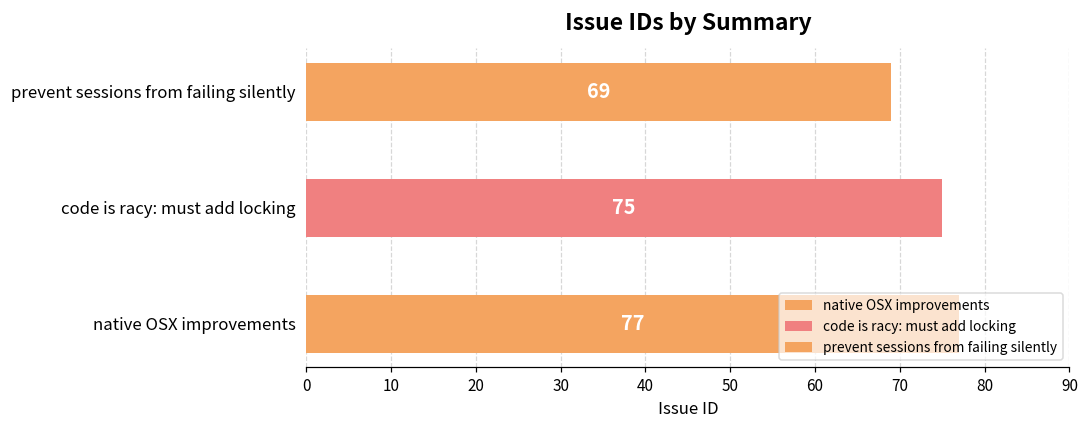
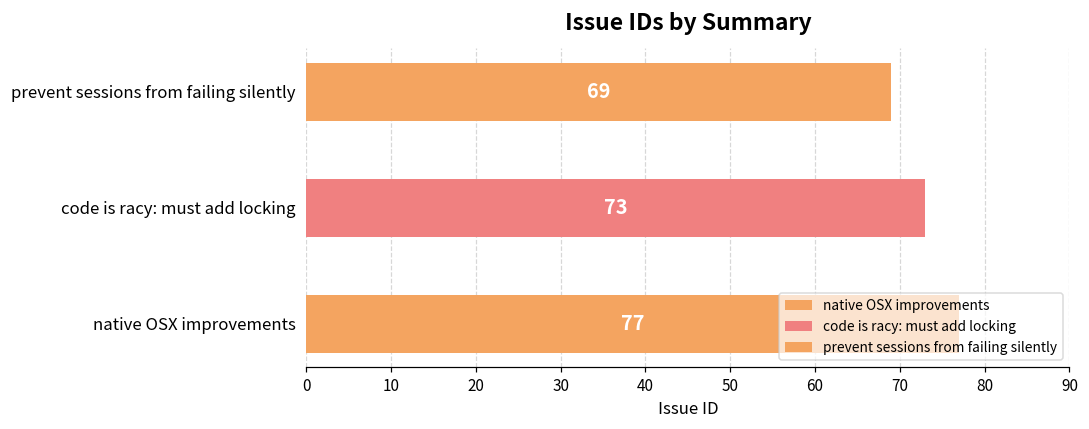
code is racy: must add locking: 75 -> 73
